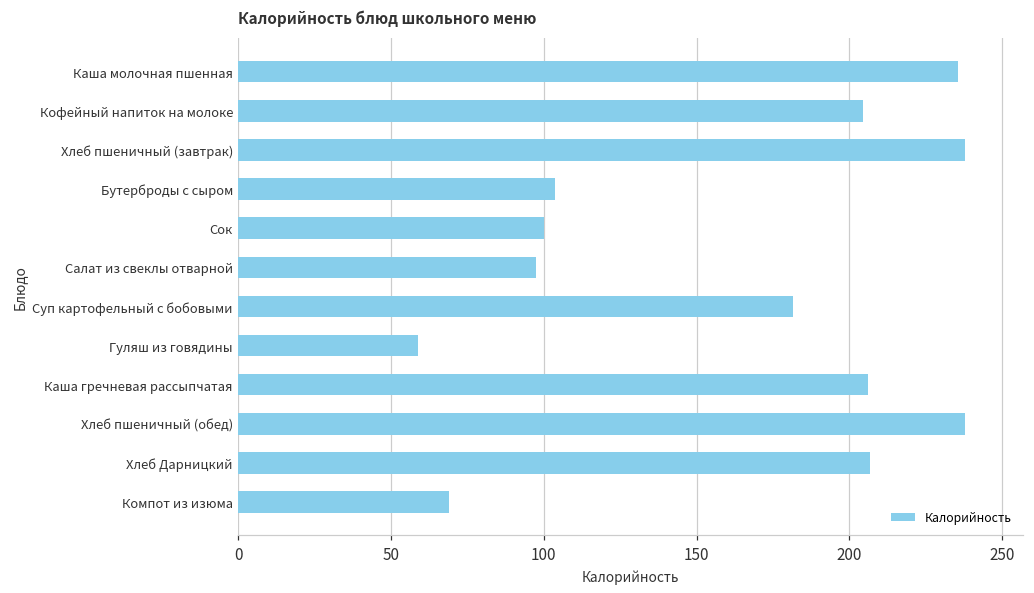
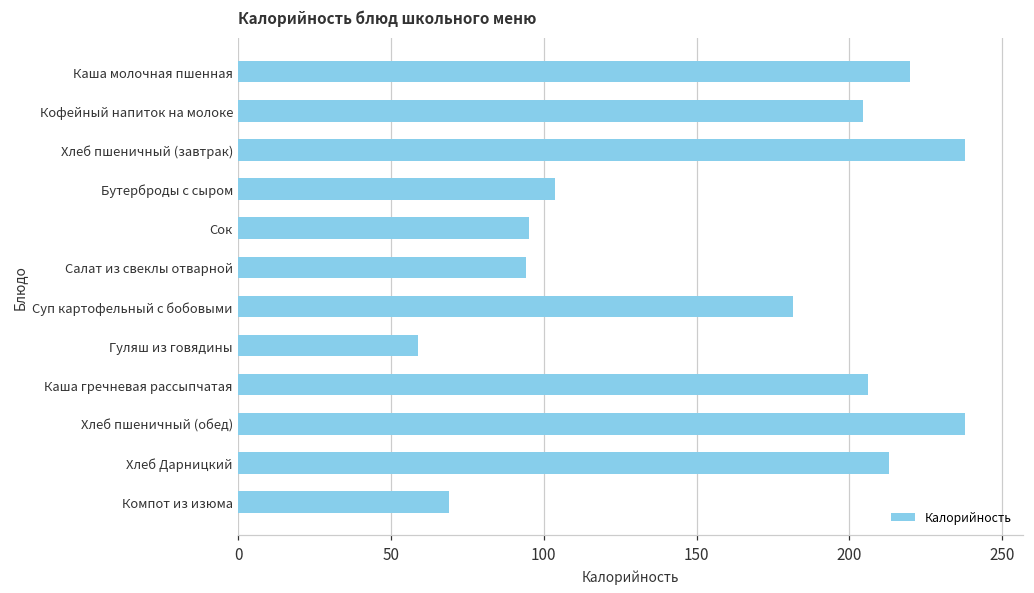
Каша молочная пшенная: 236 -> 220
Сок: 100 -> 95
Салат из свеклы отварной: 98 -> 94
Хлеб Дарницкий: 207 -> 213
